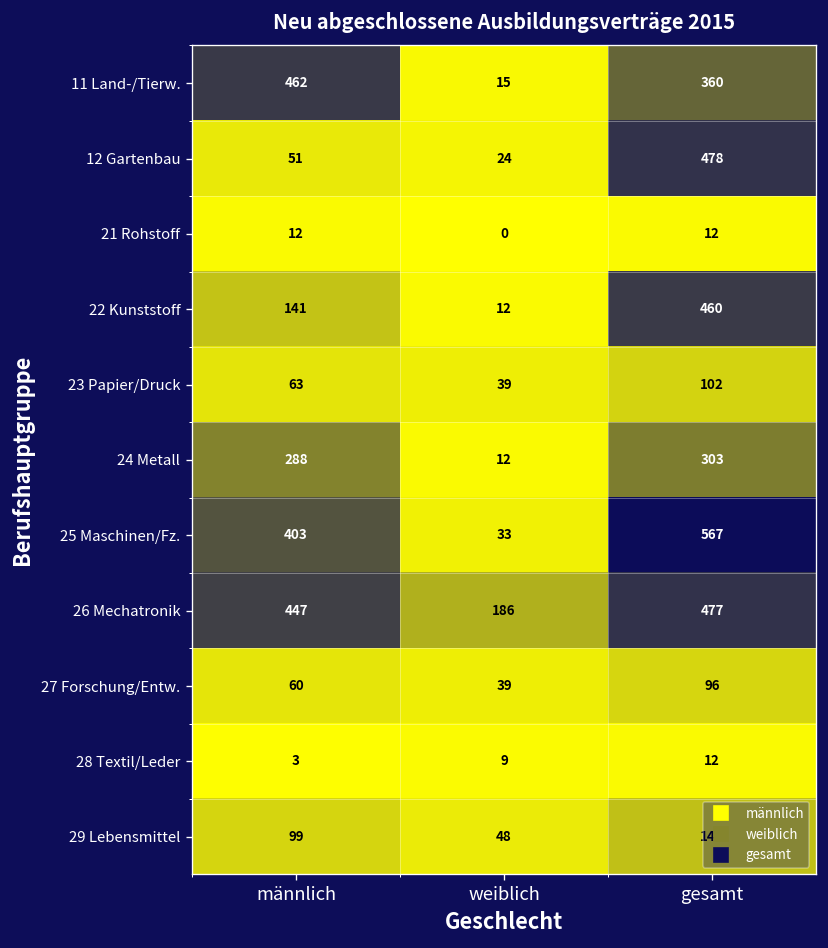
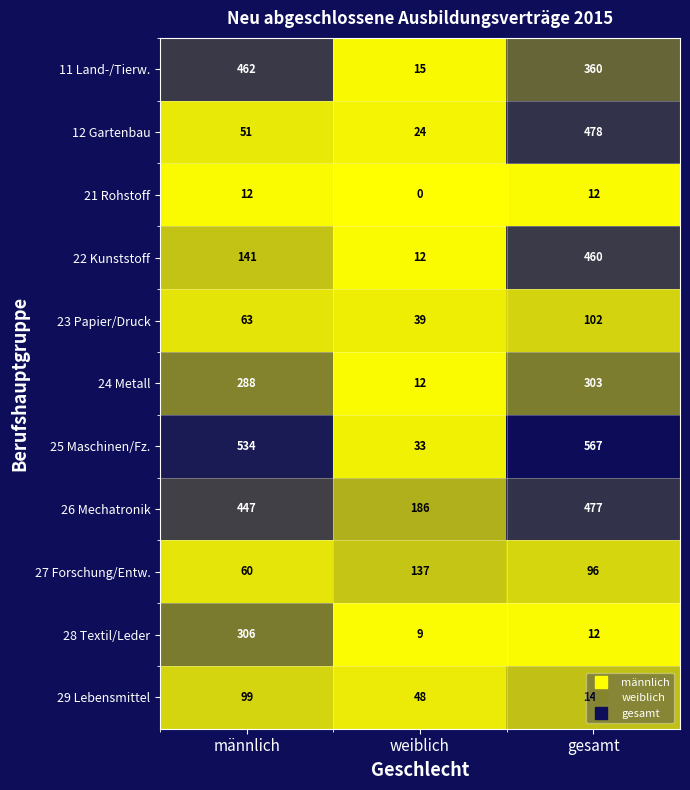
25 Maschinen/Fz., männlich: 403 -> 534
27 Forschung/Entw., weiblich: 39 -> 137
28 Textil/Leder, männlich: 3 -> 306
